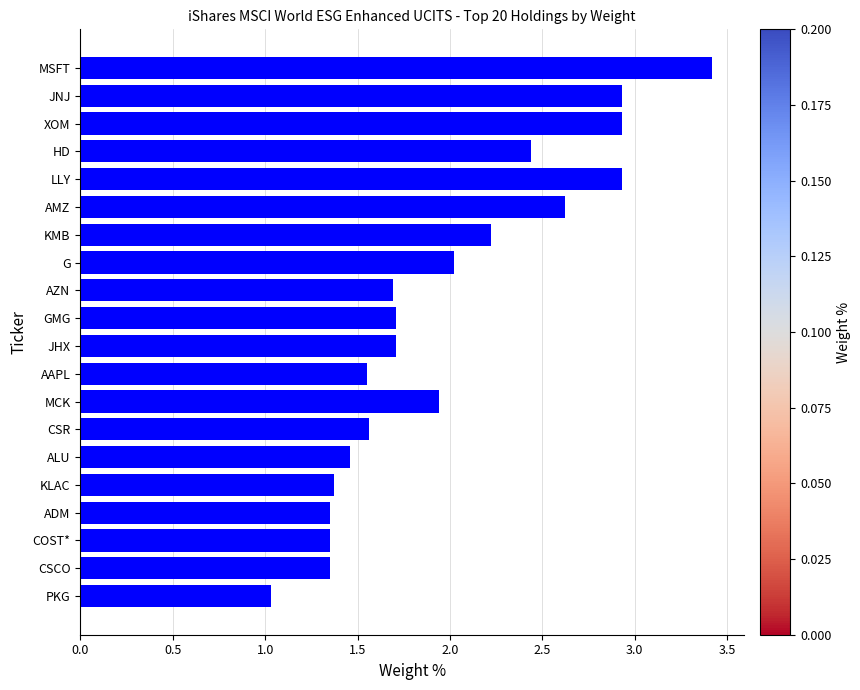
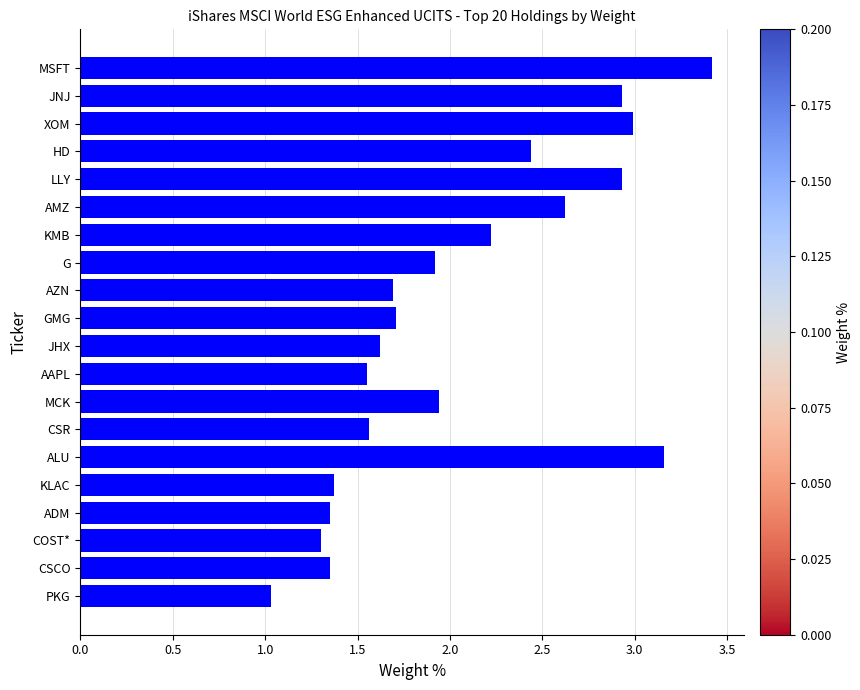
XOM: 2.93 -> 2.99
G: 2.02 -> 1.92
JHX: 1.71 -> 1.62
ALU: 1.46 -> 3.16
COST*: 1.35 -> 1.30
